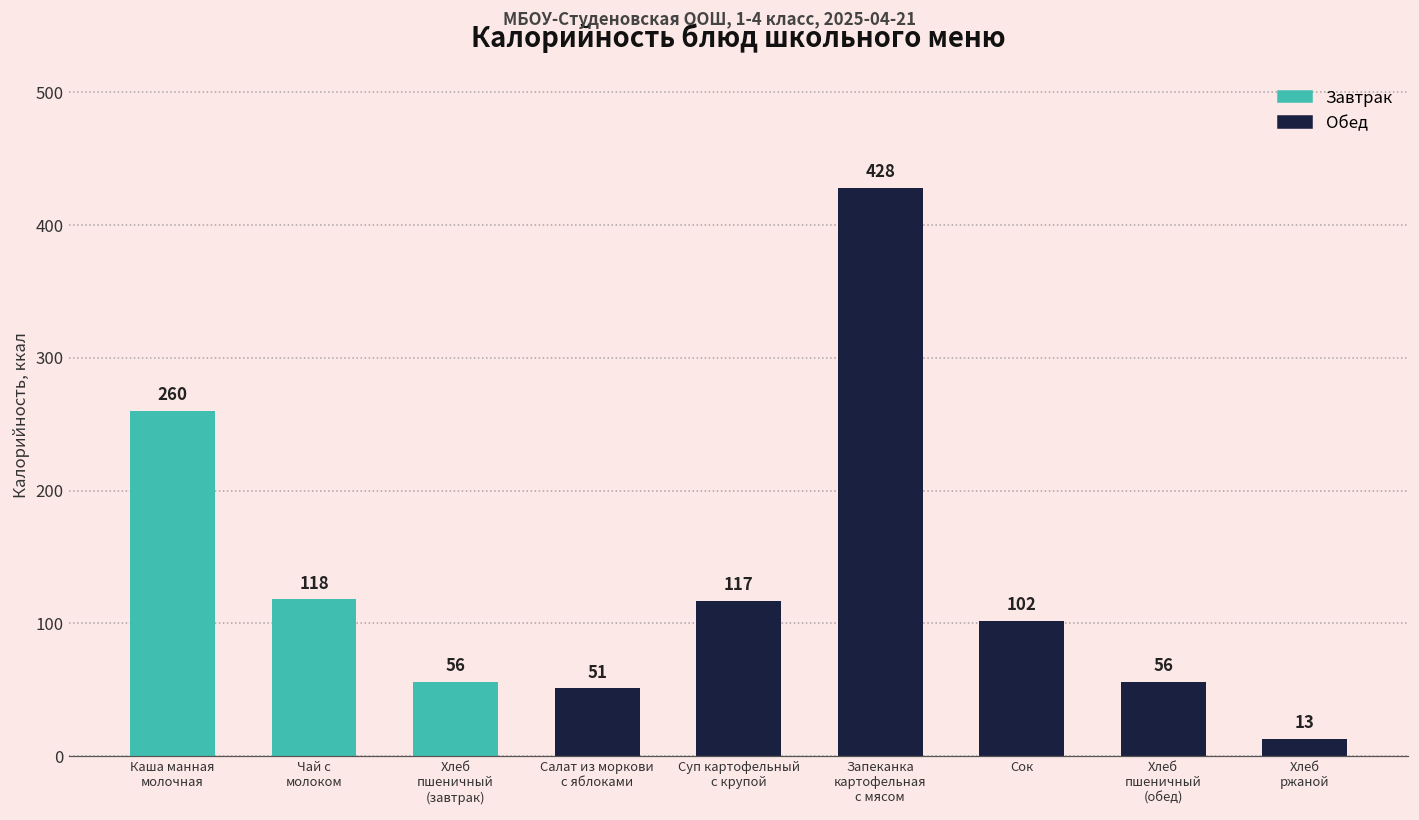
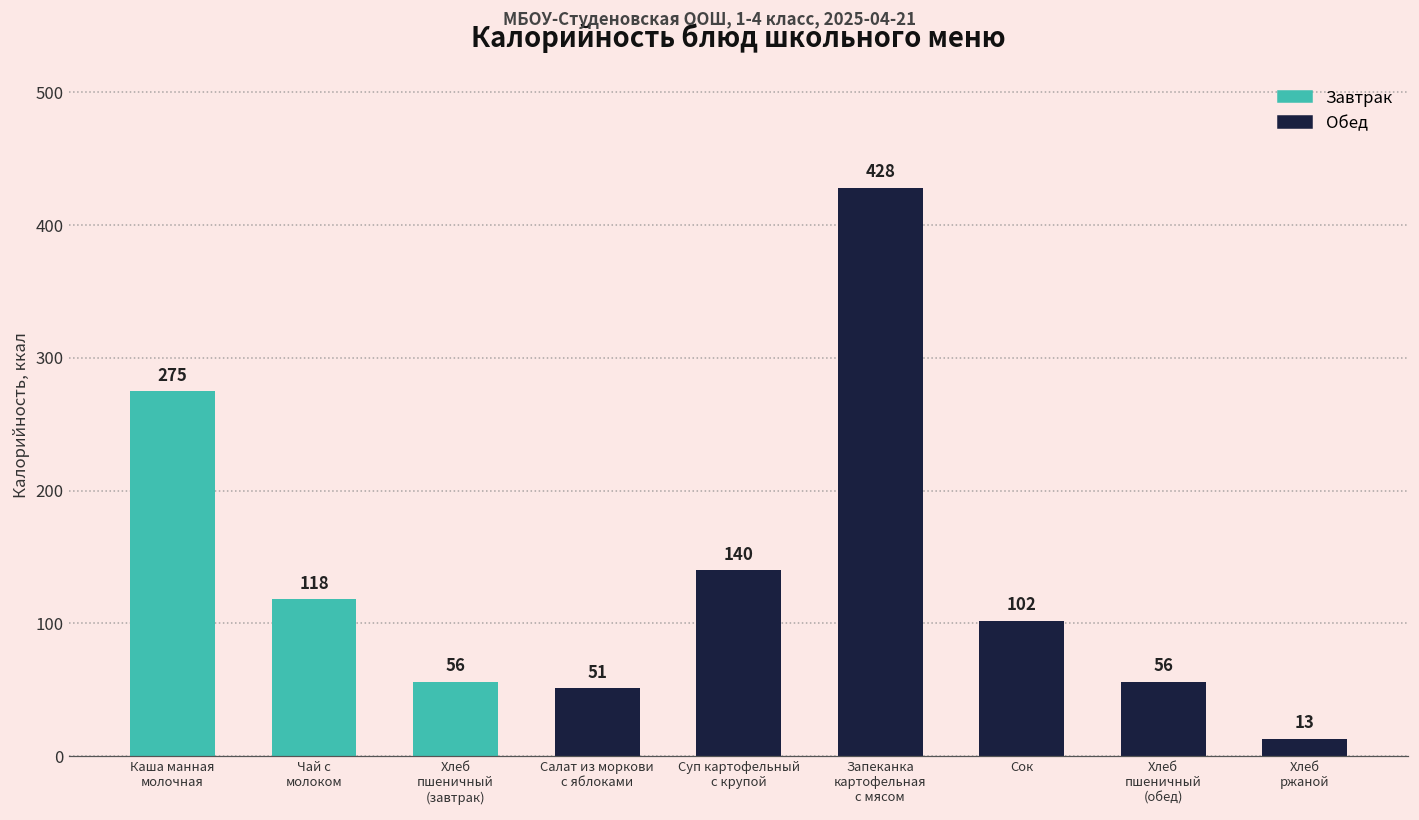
Каша манная молочная: 260 -> 275
Суп картофельный с крупой: 117 -> 140
